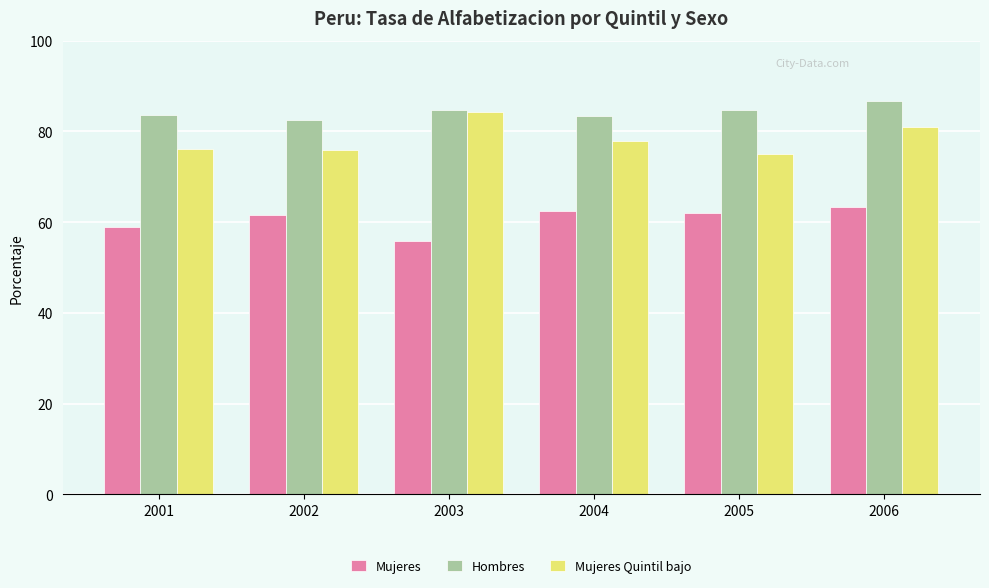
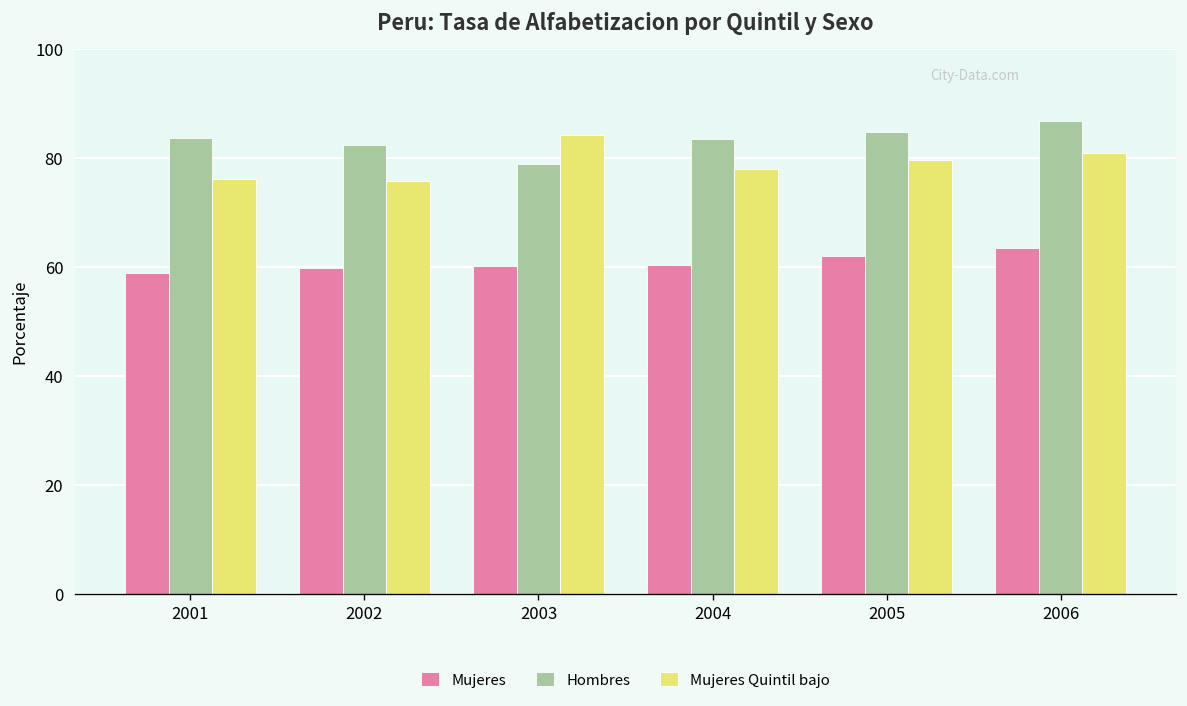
Mujeres, 2002: 62 -> 60
Mujeres, 2003: 56 -> 60
Hombres, 2003: 85 -> 79
Mujeres, 2004: 62 -> 60
Mujeres Quintil bajo, 2005: 75 -> 80
